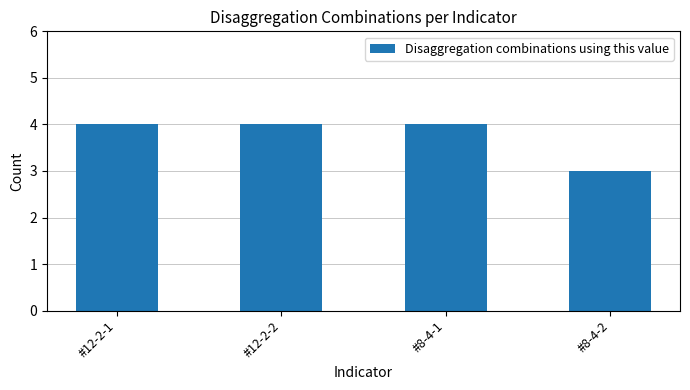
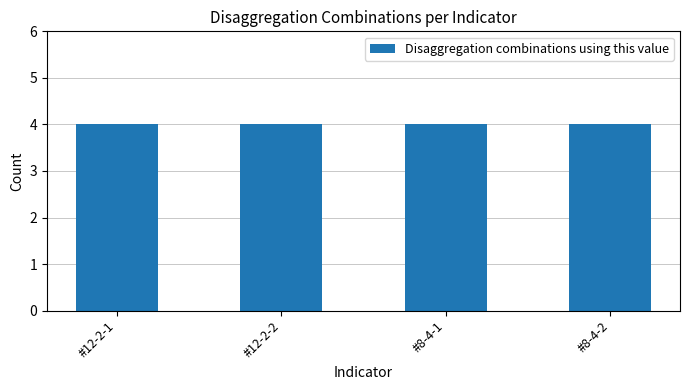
#8-4-2: 3 -> 4
